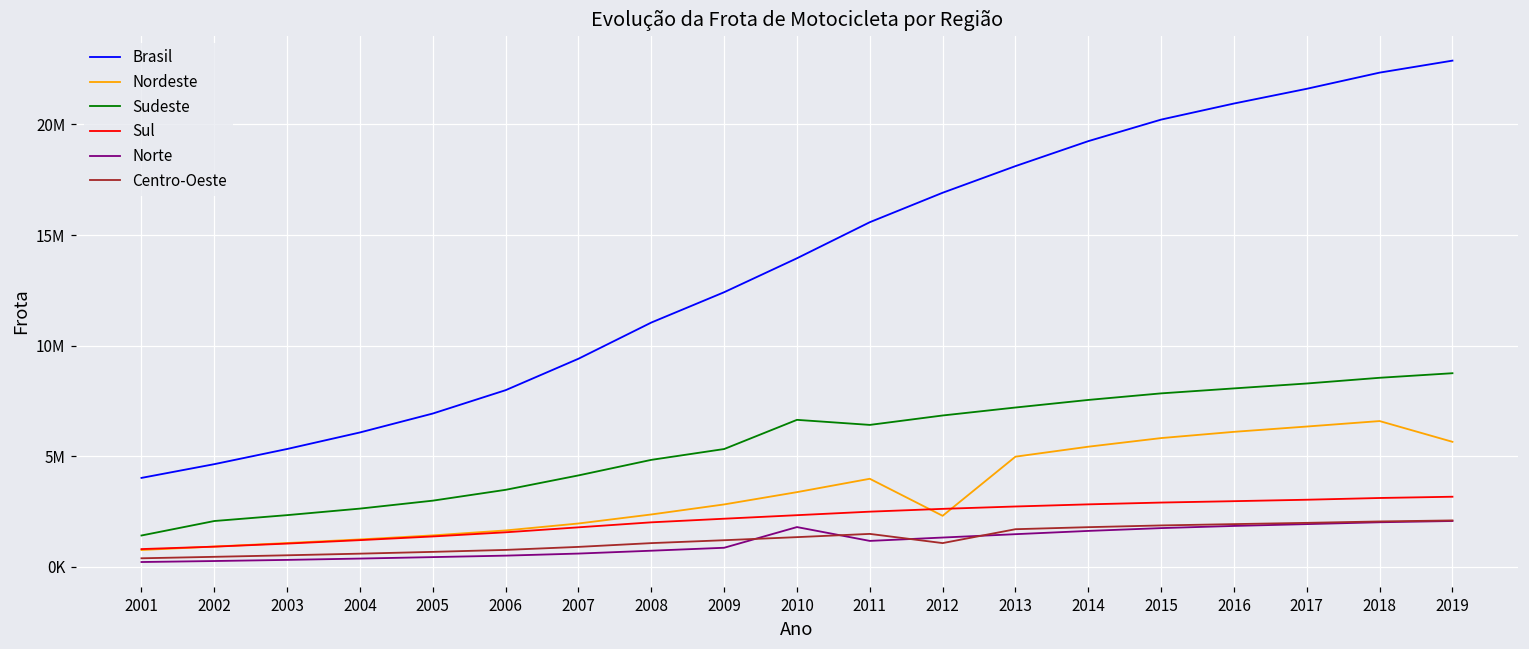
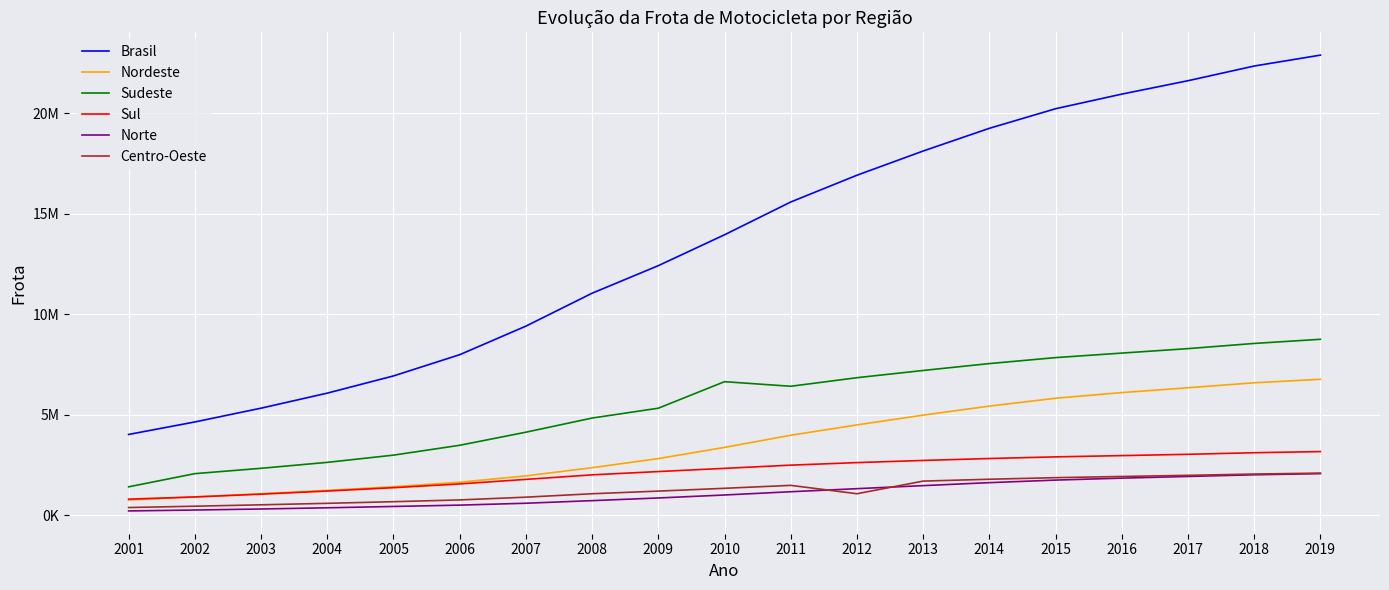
Norte, 2010: 1800000 -> 1000000
Nordeste, 2012: 2300000 -> 4500000
Nordeste, 2019: 5700000 -> 6800000
